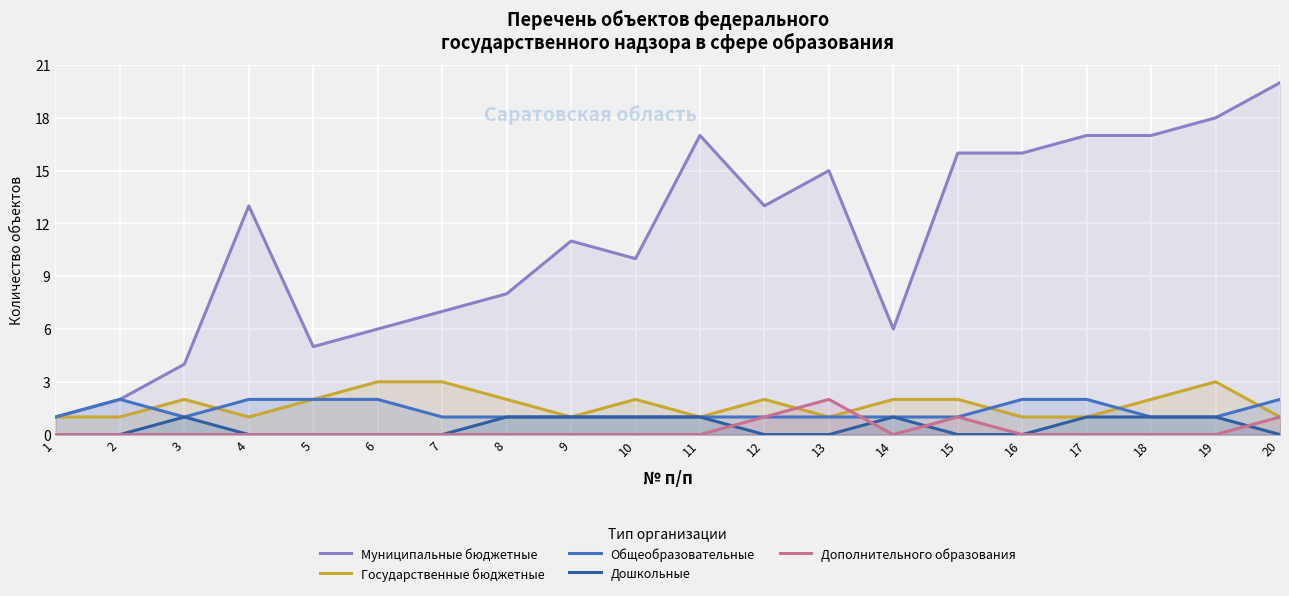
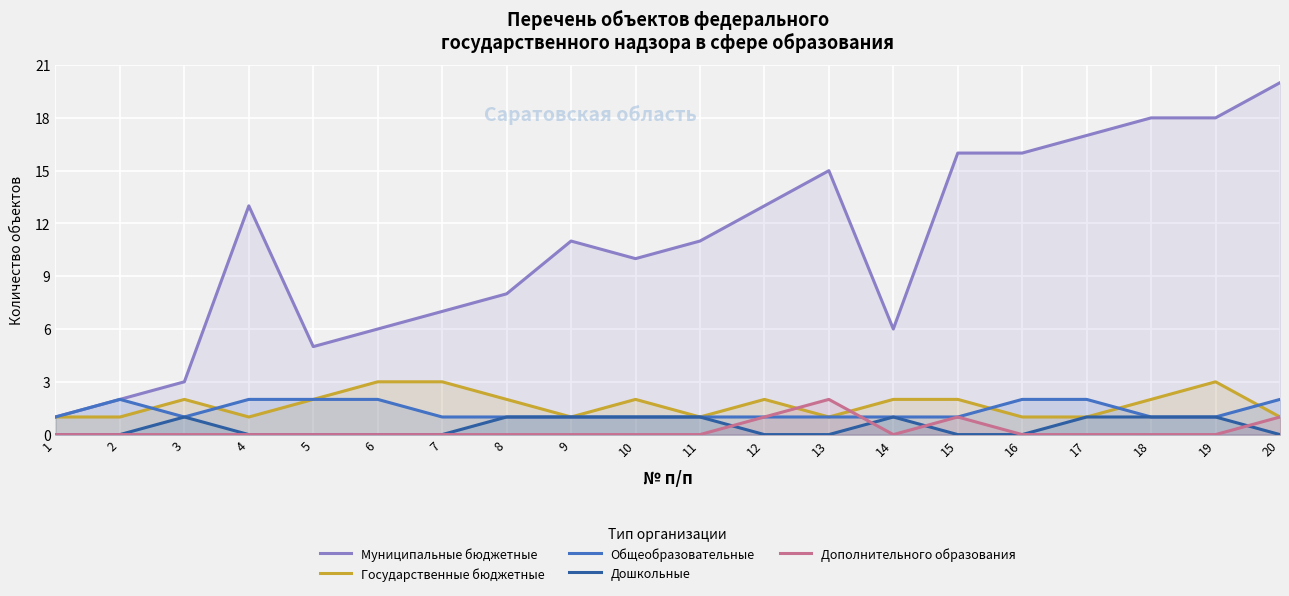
Муниципальные бюджетные, 3: 4 -> 3
Муниципальные бюджетные, 11: 17 -> 11
Муниципальные бюджетные, 18: 17 -> 18
